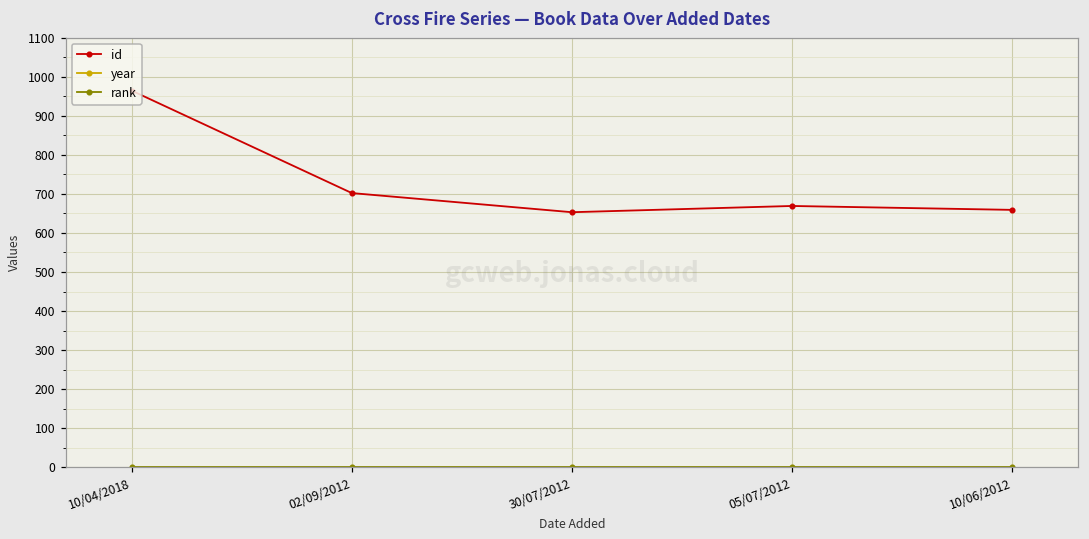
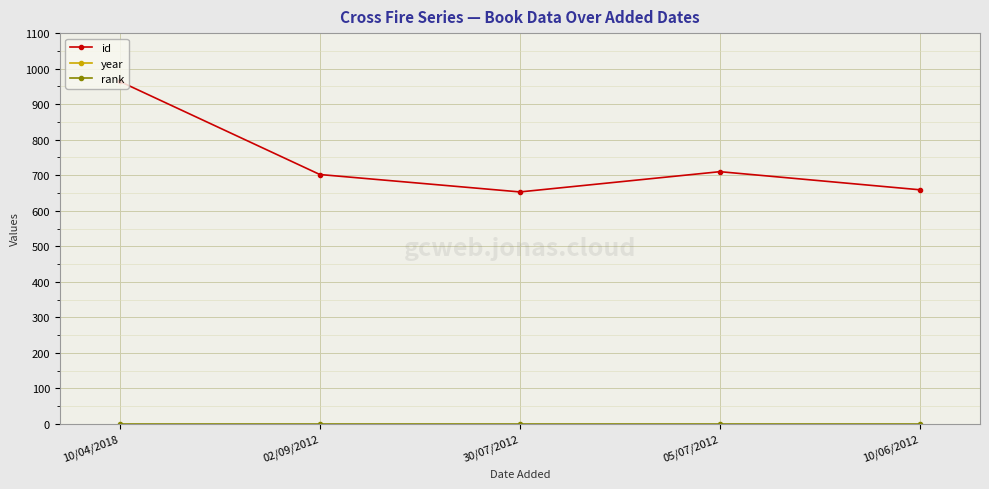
id, 05/07/2012: 670 -> 710
